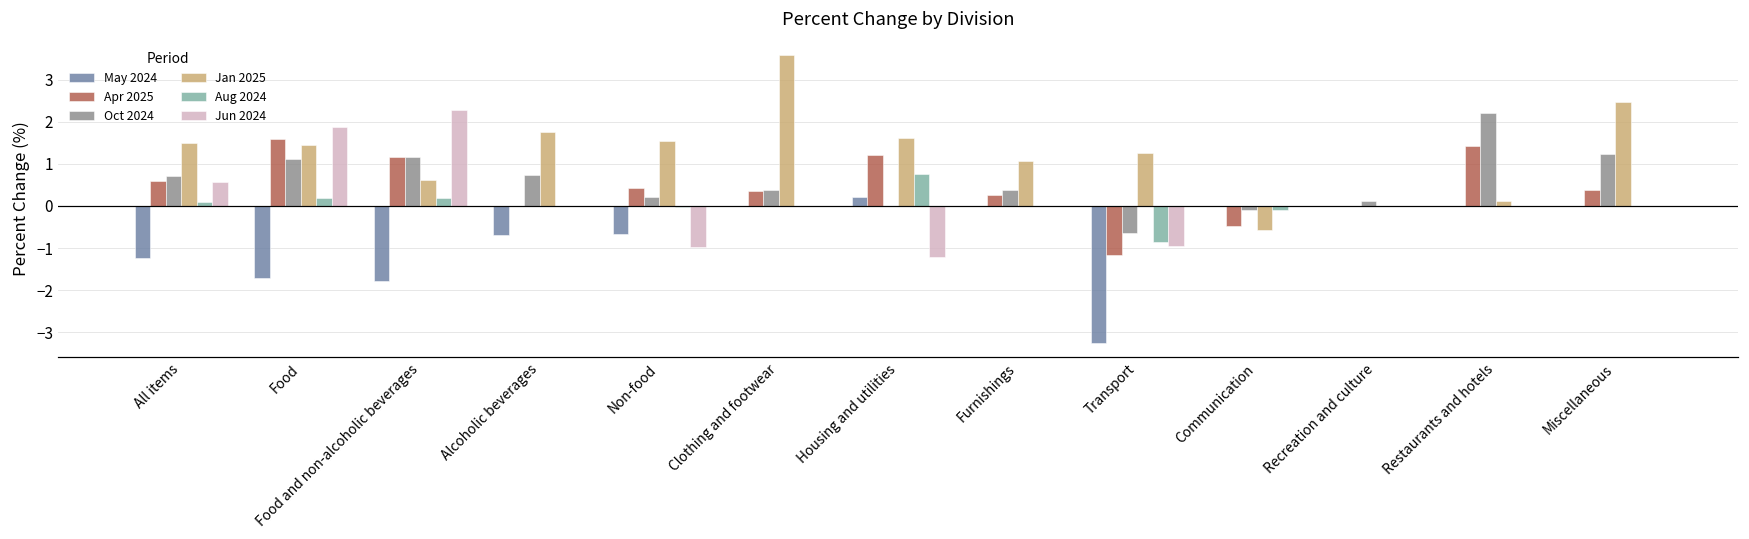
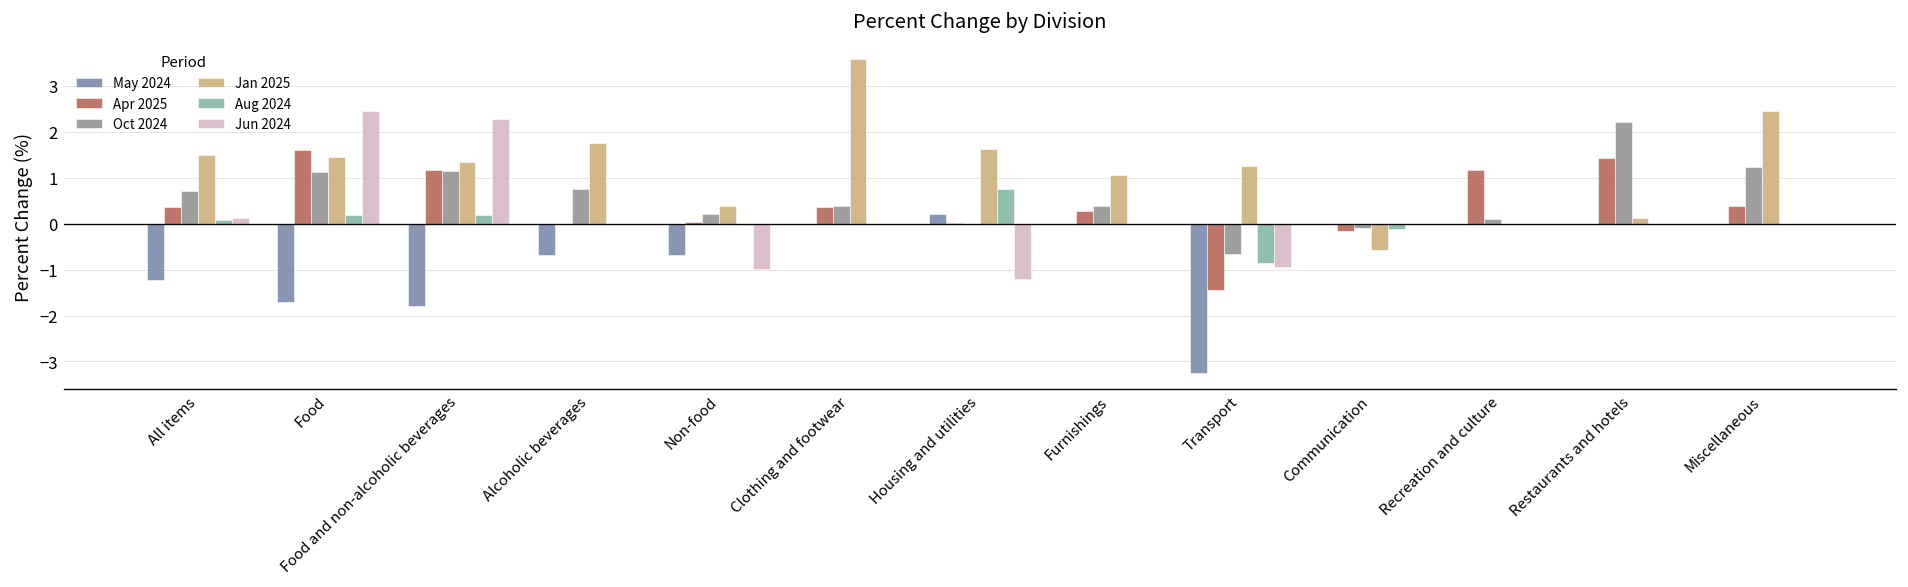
Apr 2025, All items: 0.6 -> 0.4
Jun 2024, All items: 0.6 -> 0.1
Jun 2024, Food: 1.9 -> 2.5
Jan 2025, Food and non-alcoholic beverages: 0.6 -> 1.3
Apr 2025, Non-food: 0.4 -> 0.0
Jan 2025, Non-food: 1.6 -> 0.4
Apr 2025, Housing and utilities: 1.2 -> 0.0
Apr 2025, Transport: -1.2 -> -1.5
Apr 2025, Communication: -0.5 -> -0.2
Apr 2025, Recreation and culture: 0.0 -> 1.2
